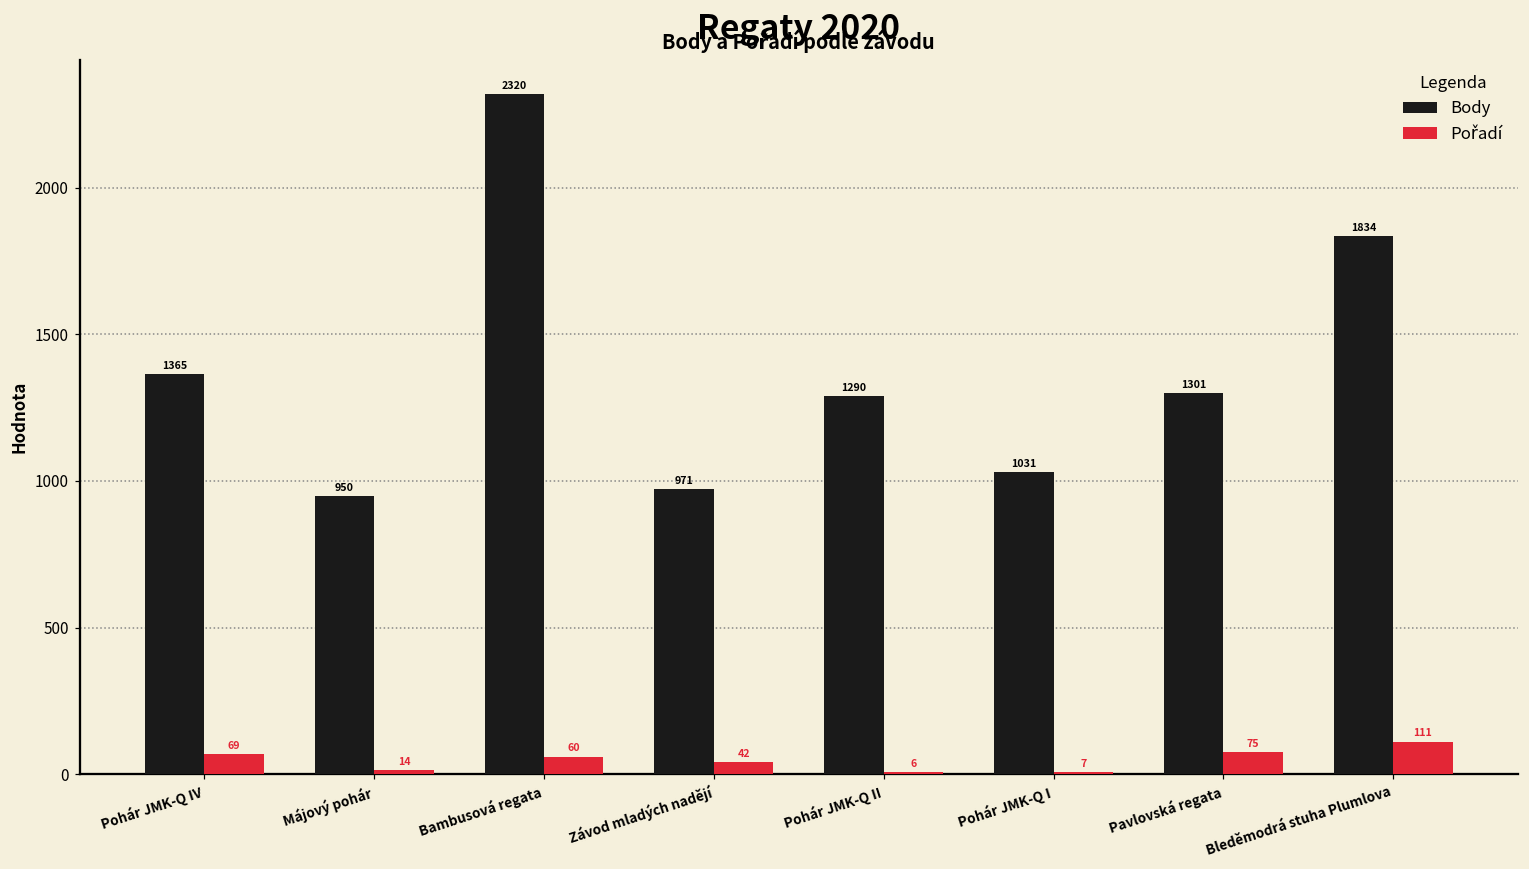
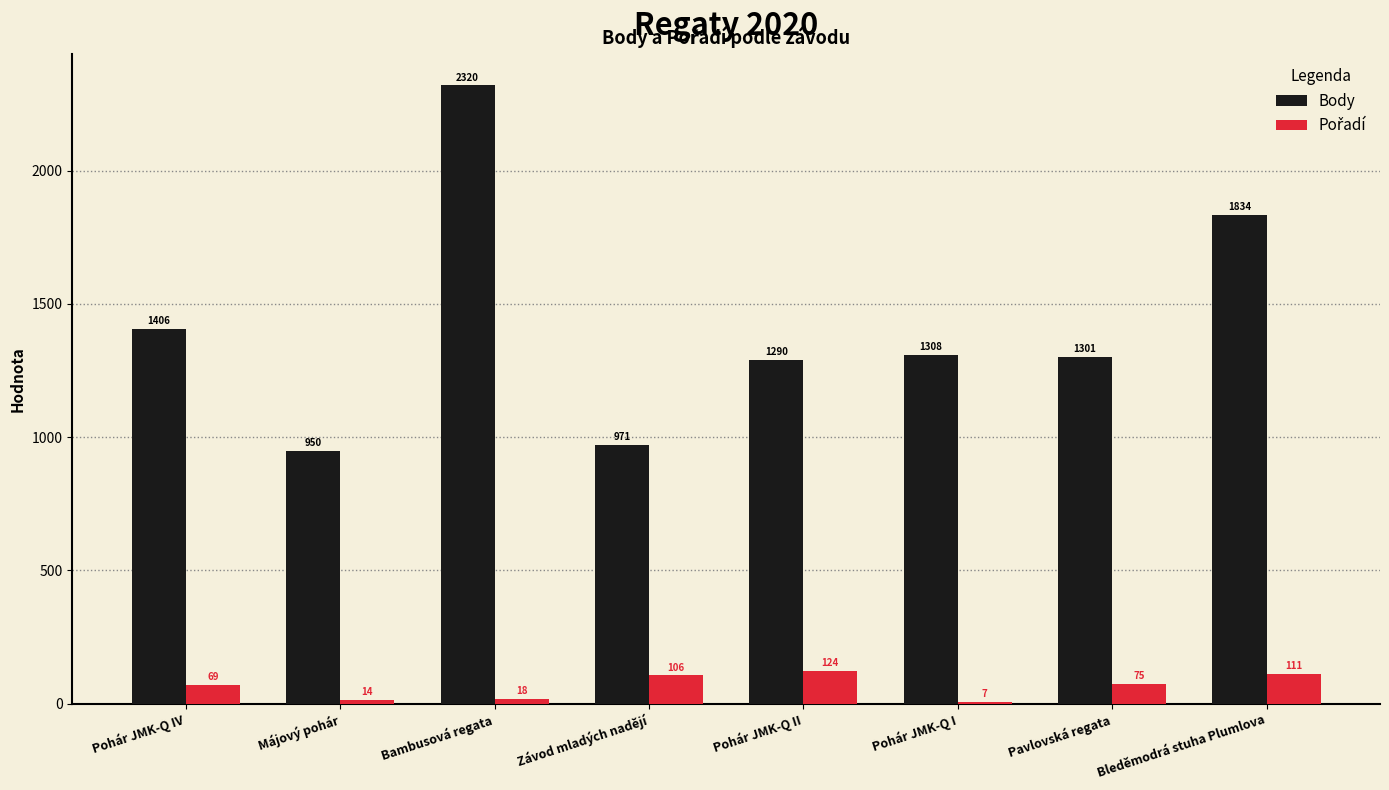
Body, Pohár JMK-Q IV: 1365 -> 1406
Pořadí, Bambusová regata: 60 -> 18
Pořadí, Závod mladých nadějí: 42 -> 106
Pořadí, Pohár JMK-Q II: 6 -> 124
Body, Pohár JMK-Q I: 1031 -> 1308
